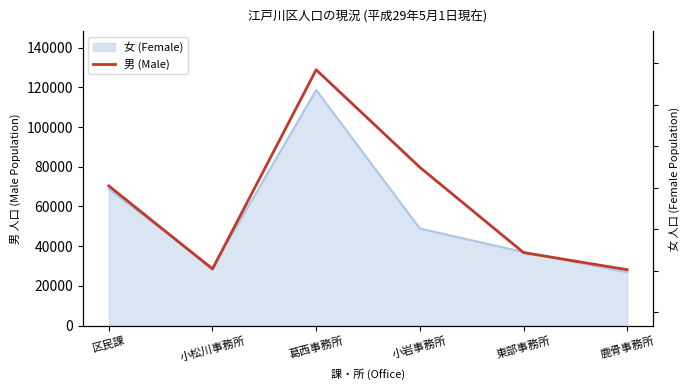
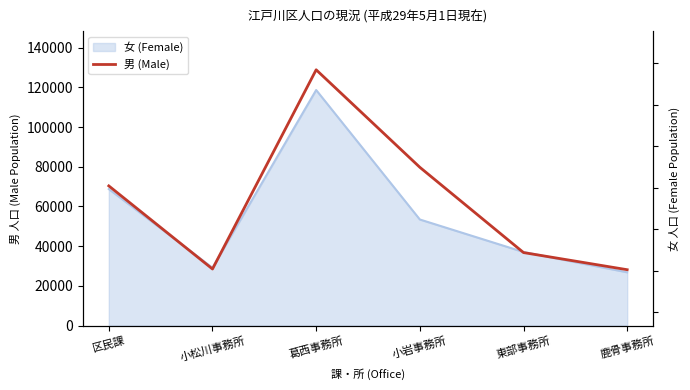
女 (Female), 小岩事務所: 49000 -> 53000
